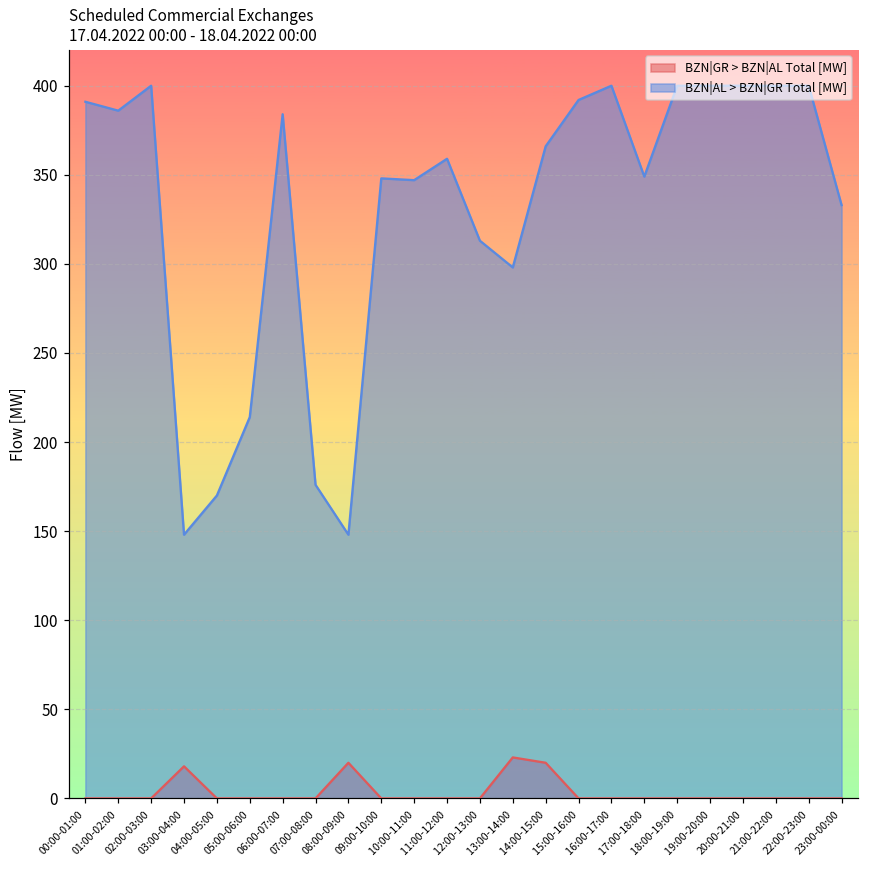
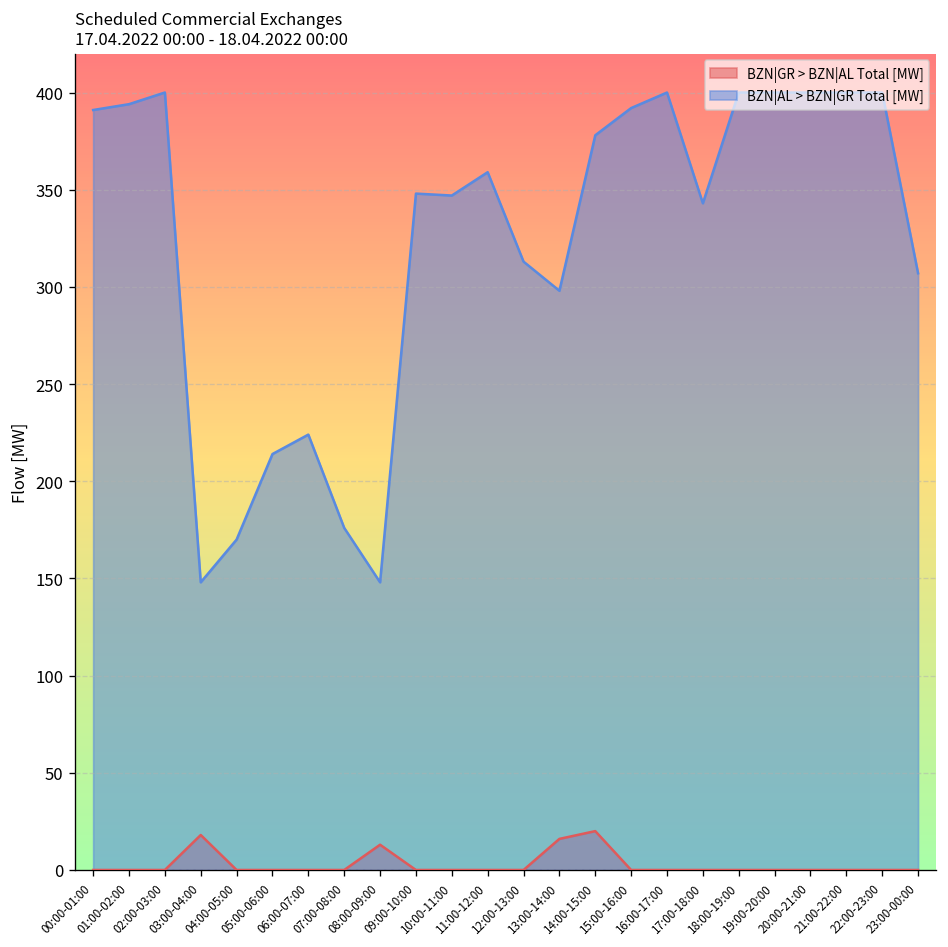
BZN|AL > BZN|GR Total [MW], 01:00-02:00: 386 -> 394
BZN|AL > BZN|GR Total [MW], 06:00-07:00: 384 -> 224
BZN|GR > BZN|AL Total [MW], 08:00-09:00: 20 -> 13
BZN|GR > BZN|AL Total [MW], 13:00-14:00: 23 -> 16
BZN|AL > BZN|GR Total [MW], 14:00-15:00: 366 -> 378
BZN|AL > BZN|GR Total [MW], 17:00-18:00: 349 -> 343
BZN|AL > BZN|GR Total [MW], 23:00-00:00: 333 -> 307
